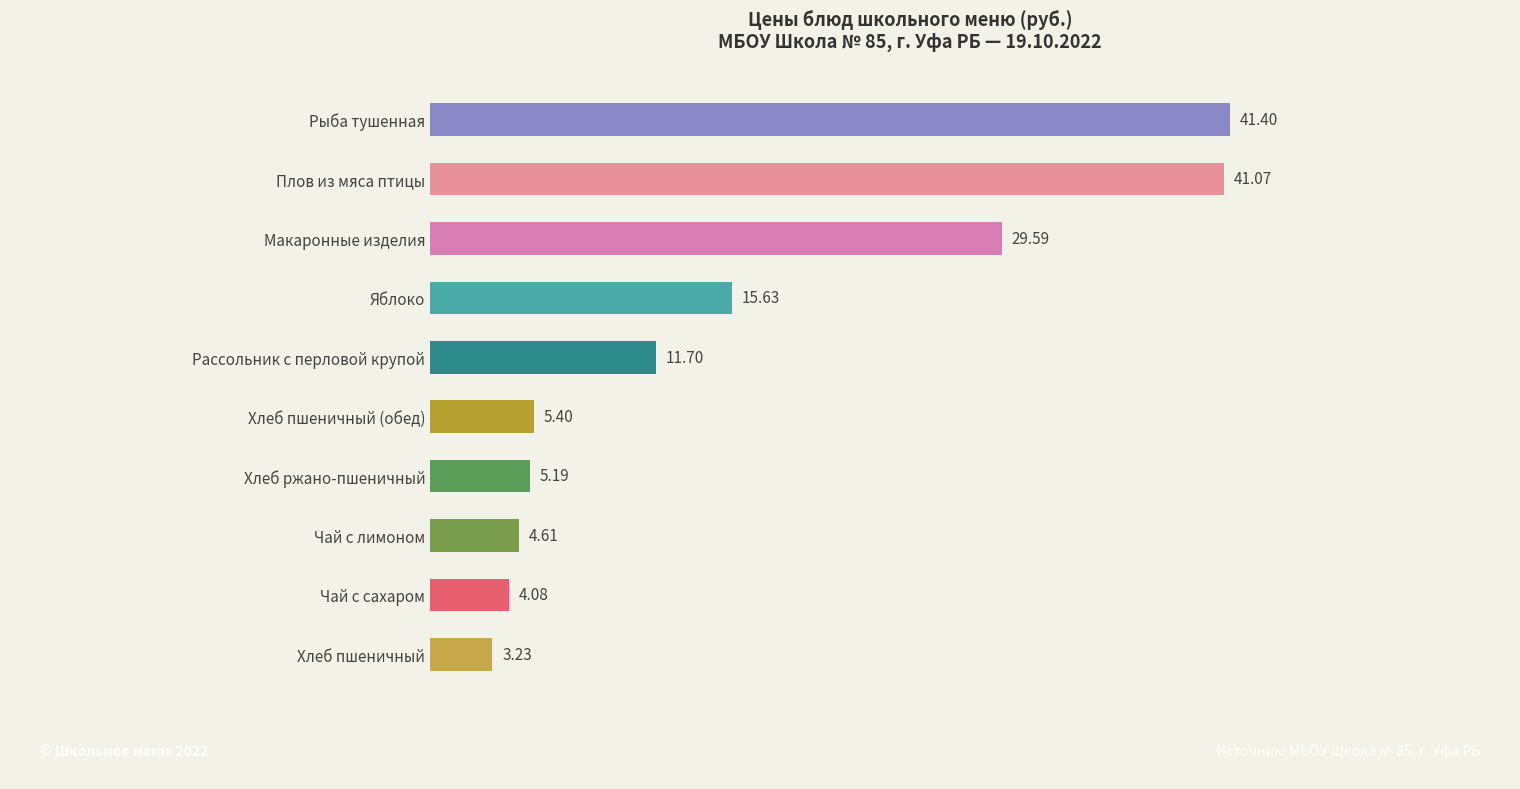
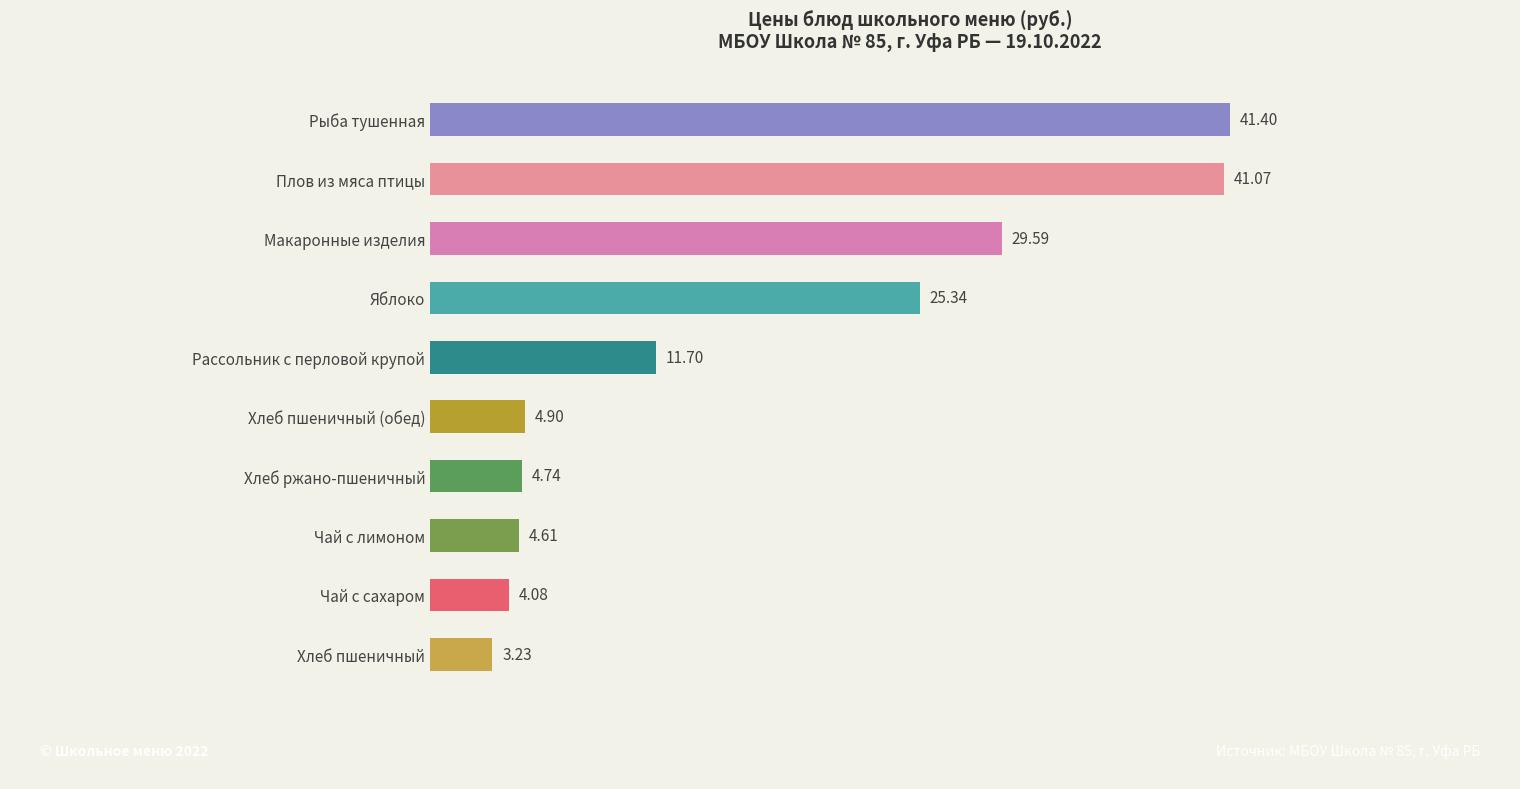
Яблоко: 15.63 -> 25.34
Хлеб пшеничный (обед): 5.40 -> 4.90
Хлеб ржано-пшеничный: 5.19 -> 4.74
